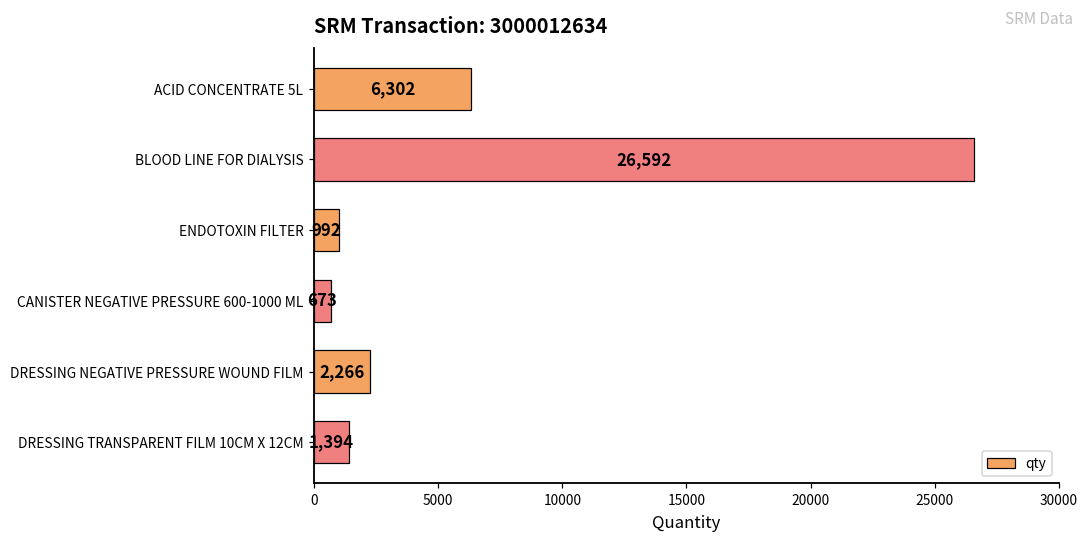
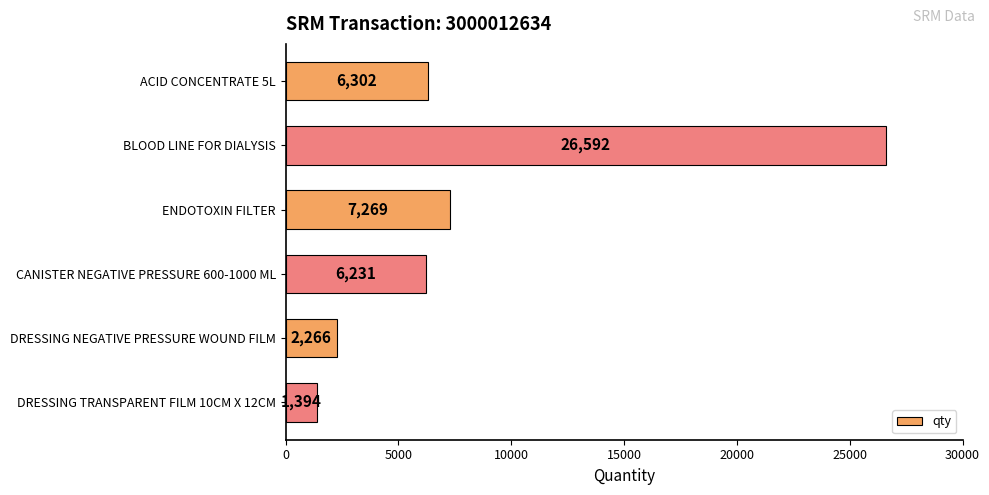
ENDOTOXIN FILTER: 992 -> 7,269
CANISTER NEGATIVE PRESSURE 600-1000 ML: 673 -> 6,231
